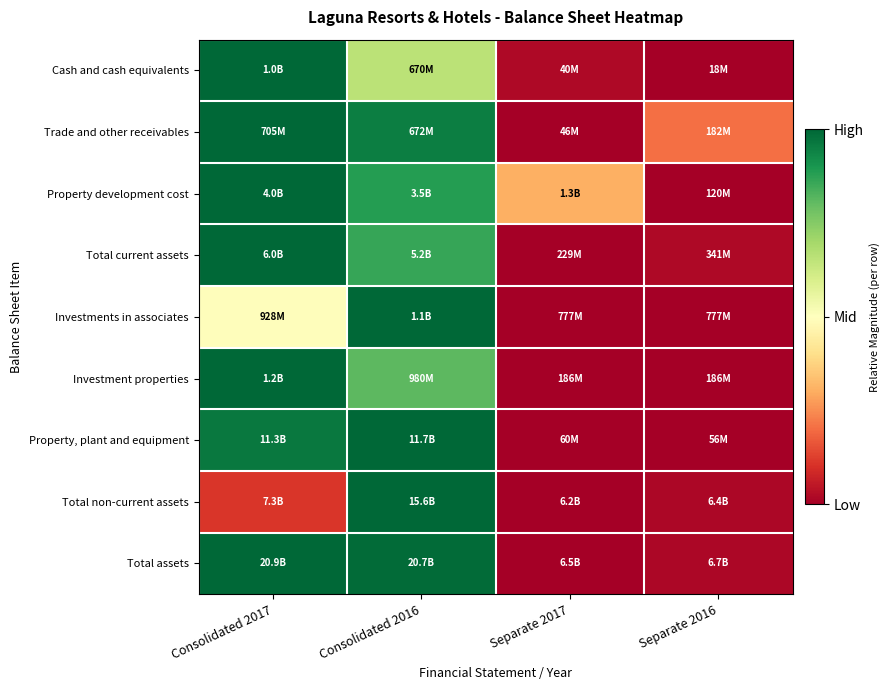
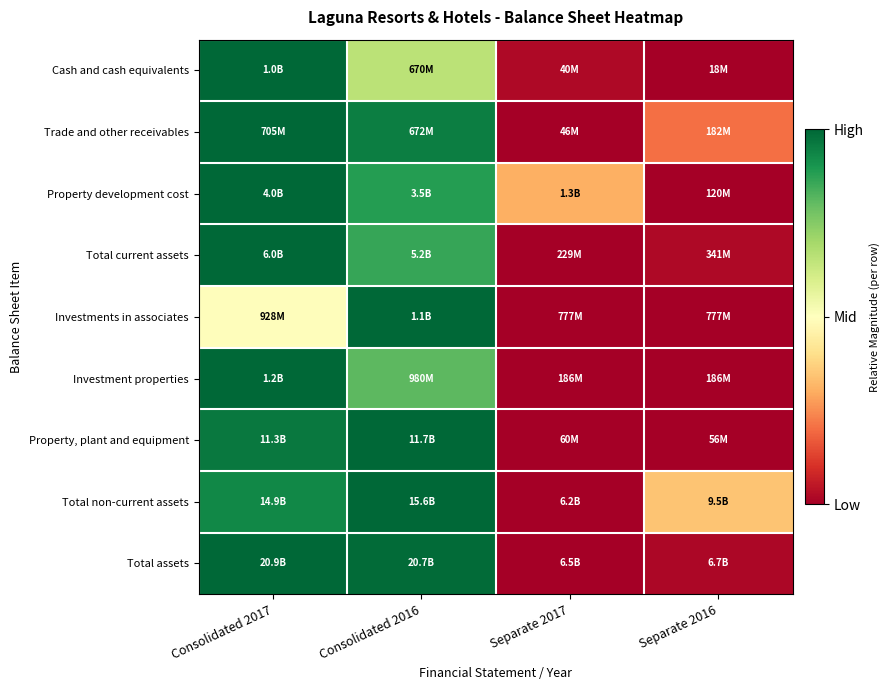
Total non-current assets, Consolidated 2017: 7.3B -> 14.9B
Total non-current assets, Separate 2016: 6.4B -> 9.5B
